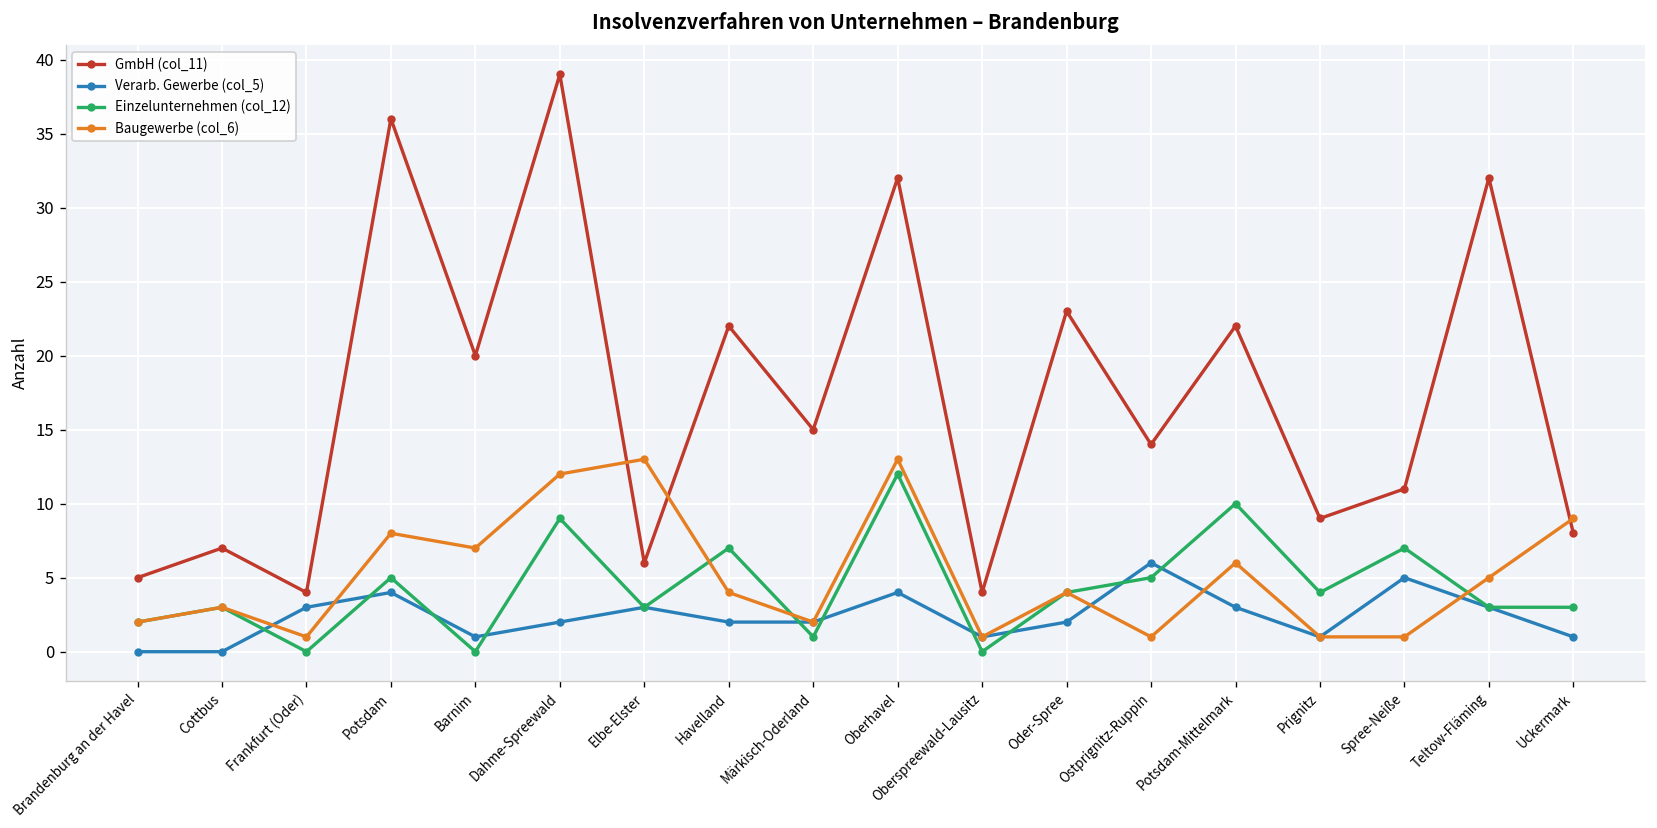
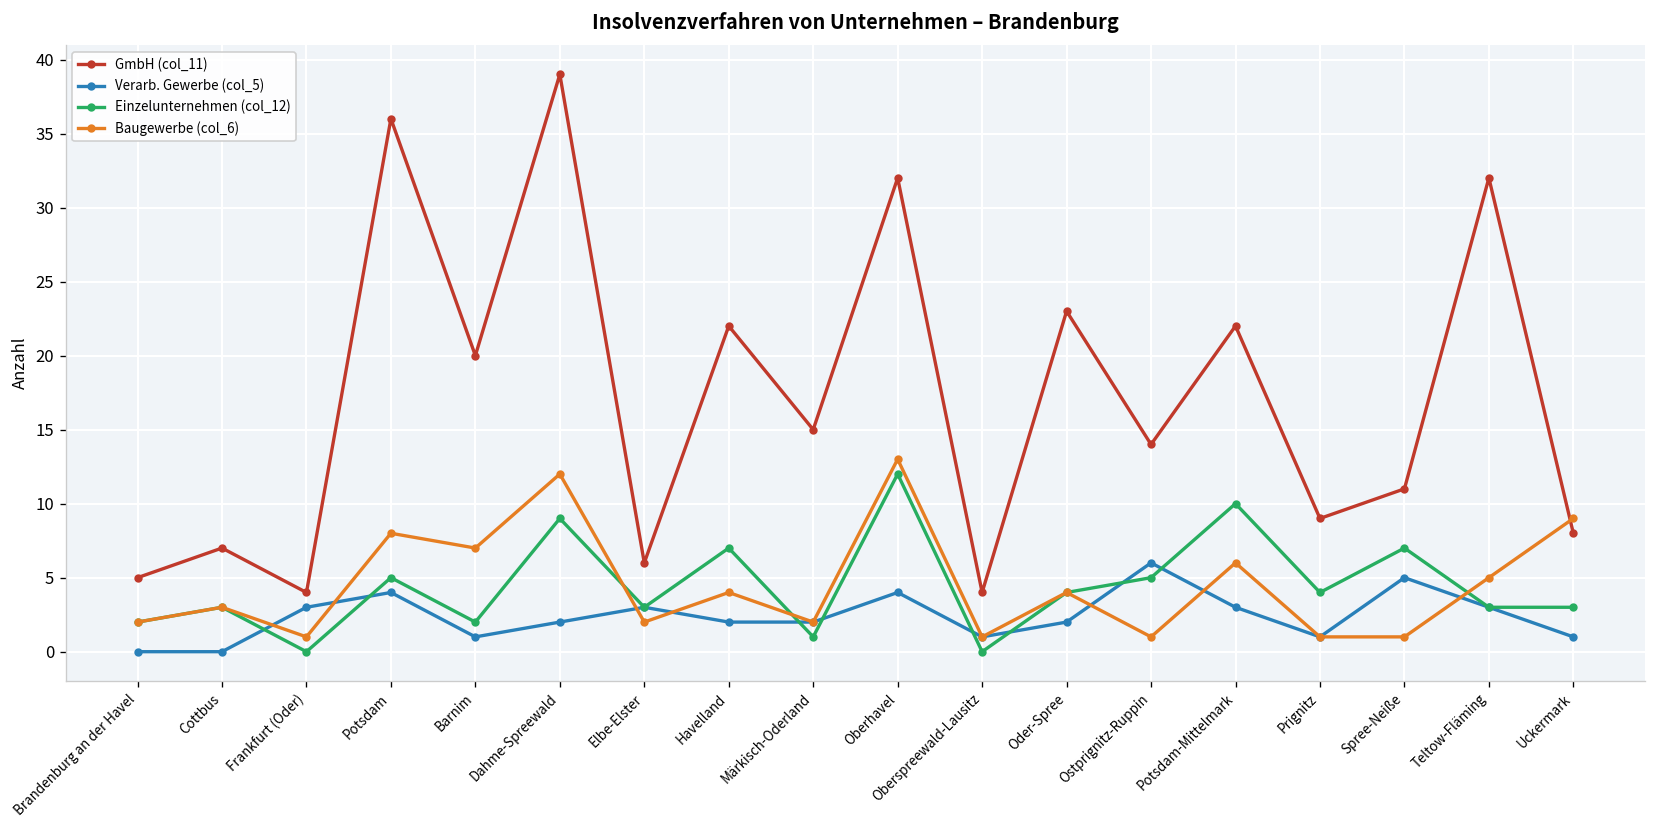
Einzelunternehmen (col_12), Barnim: 0 -> 2
Baugewerbe (col_6), Elbe-Elster: 13 -> 2
